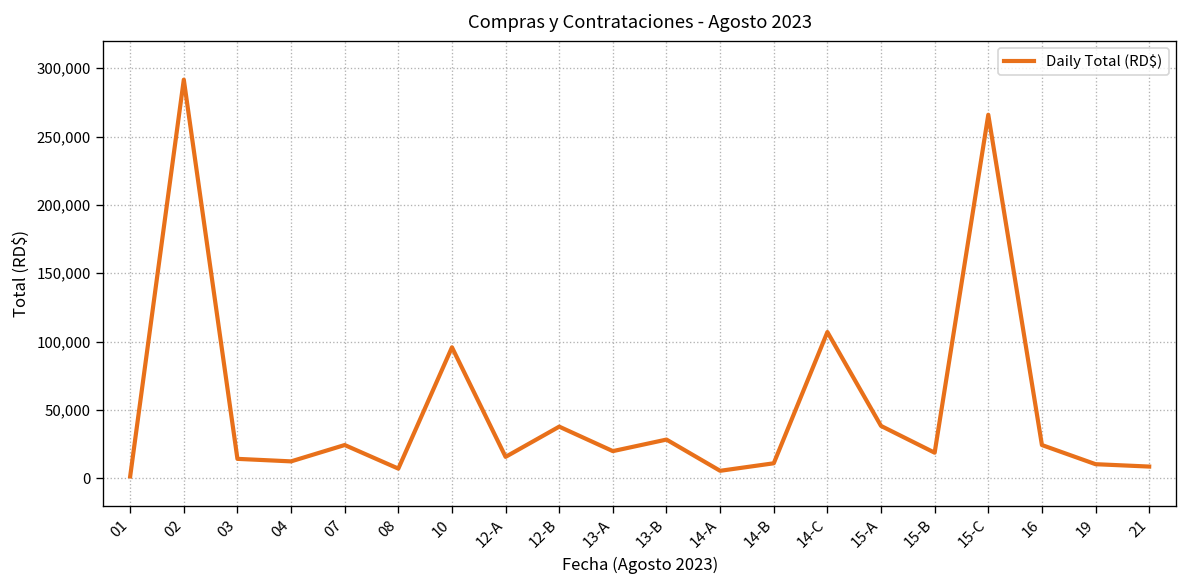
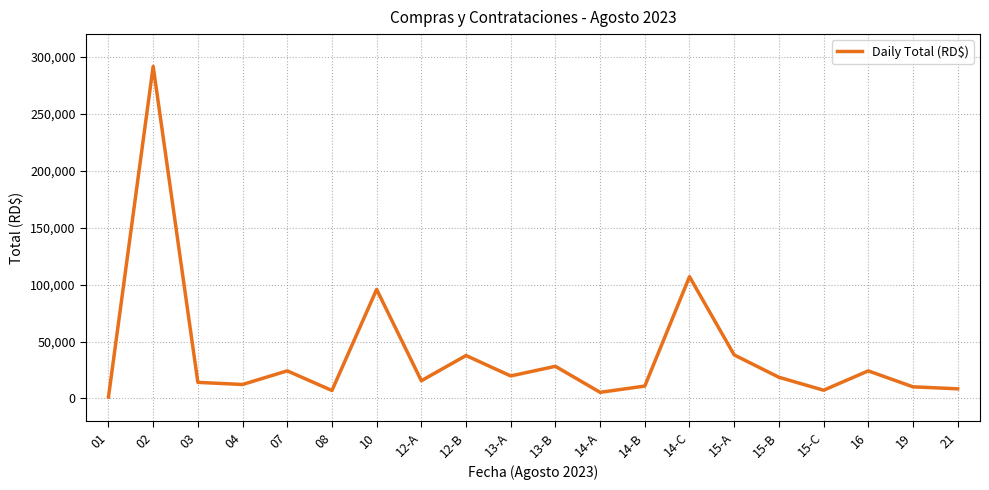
15-C: 266,000 -> 7,000
